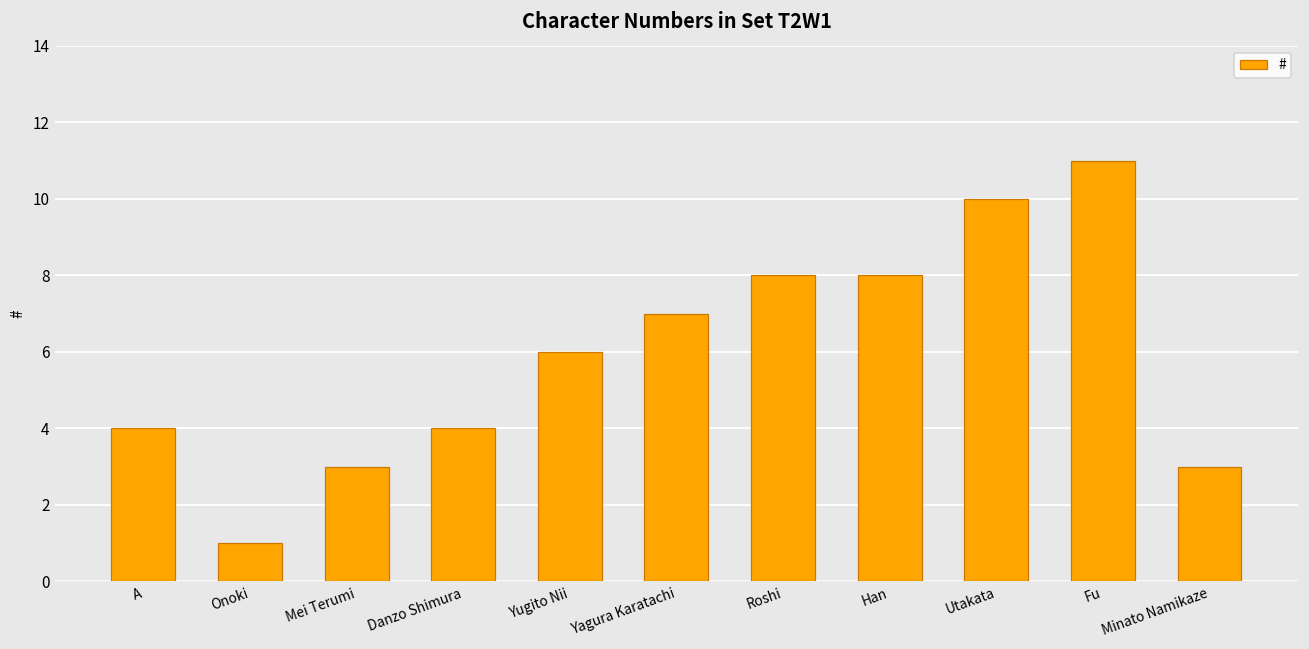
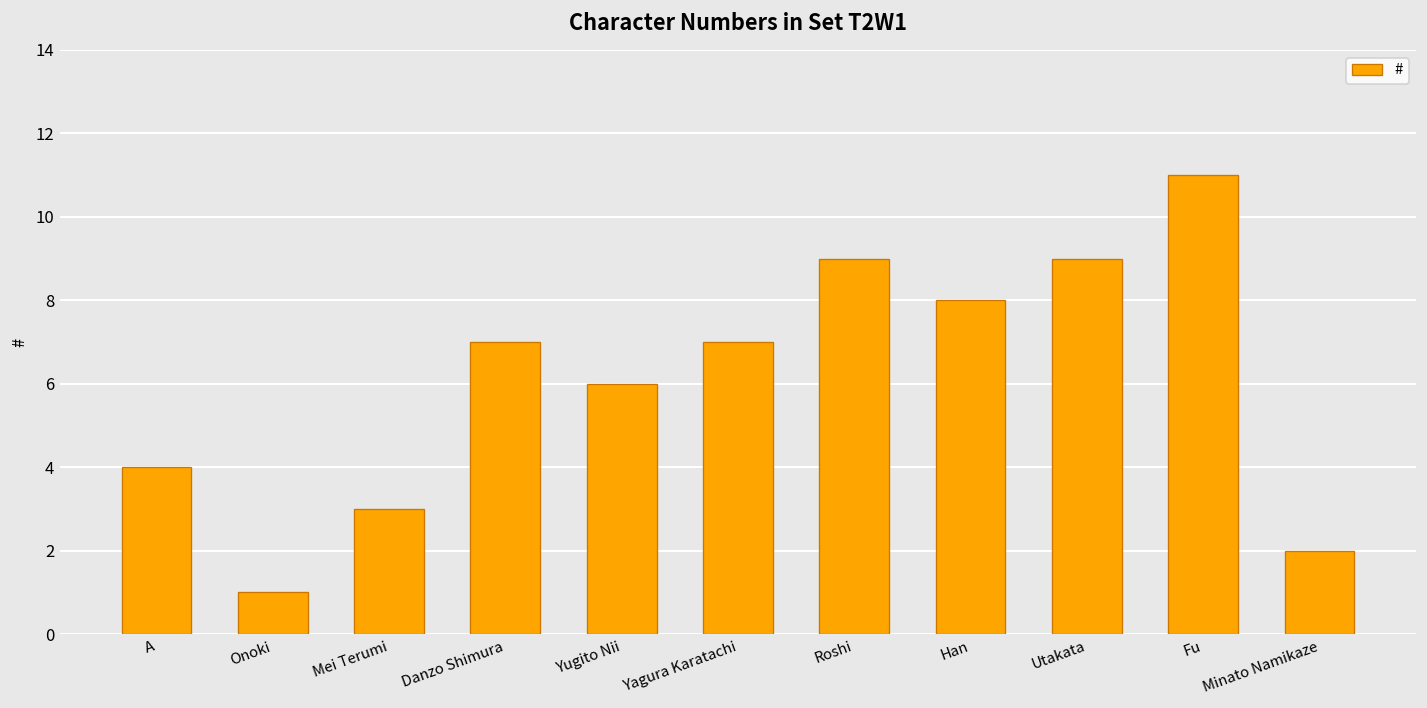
Danzo Shimura: 4 -> 7
Roshi: 8 -> 9
Utakata: 10 -> 9
Minato Namikaze: 3 -> 2
